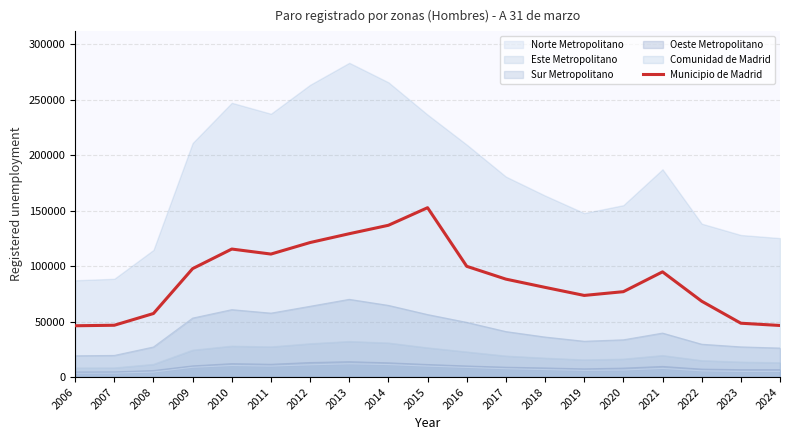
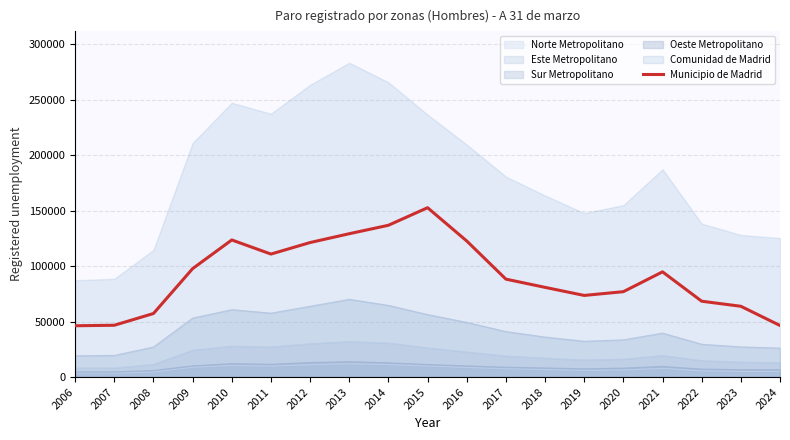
Municipio de Madrid, 2010: 115000 -> 124000
Municipio de Madrid, 2016: 100000 -> 123000
Municipio de Madrid, 2023: 49000 -> 64000
